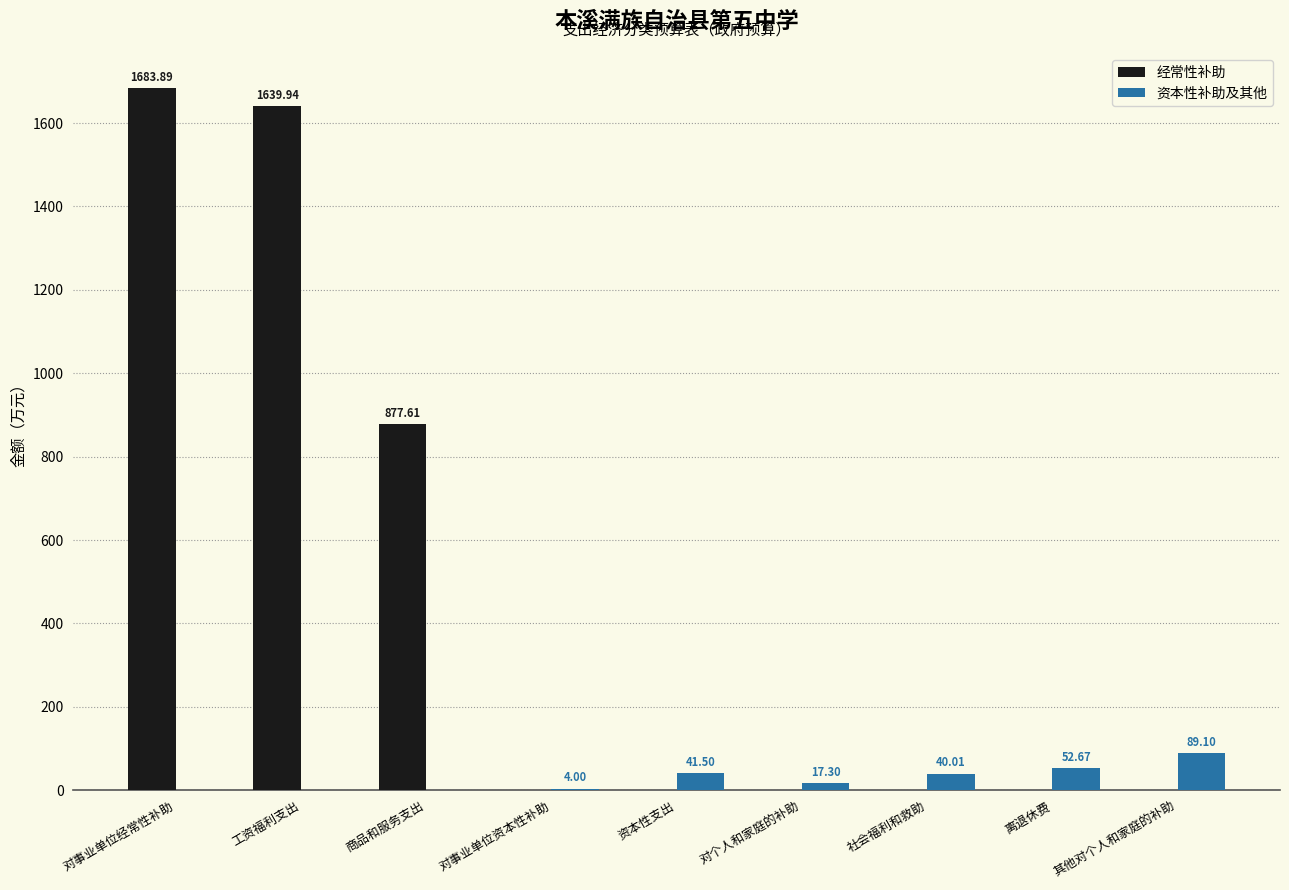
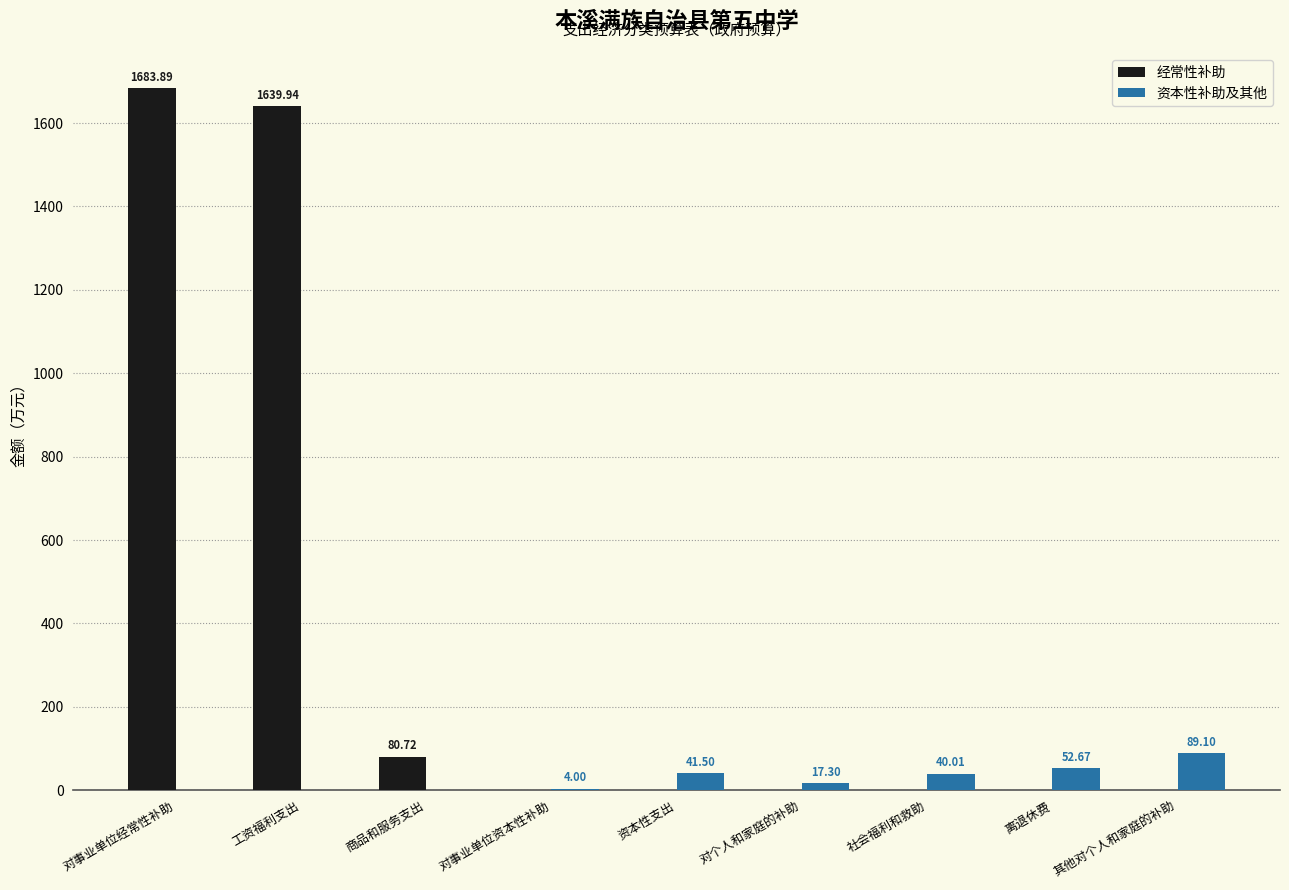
经常性补助, 商品和服务支出: 877.61 -> 80.72
